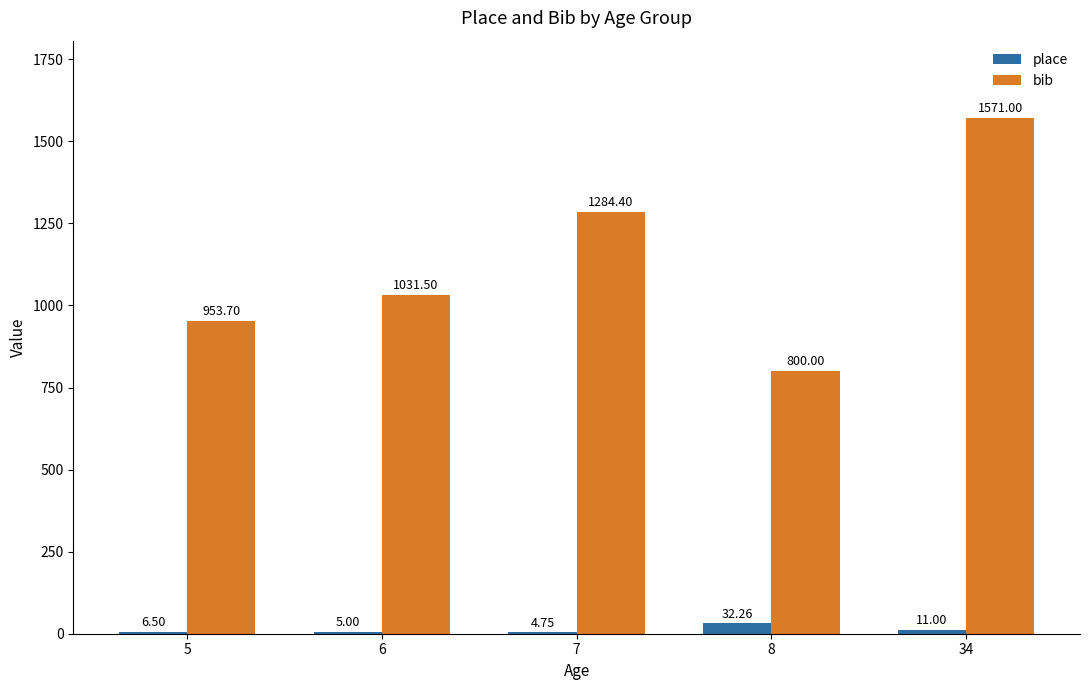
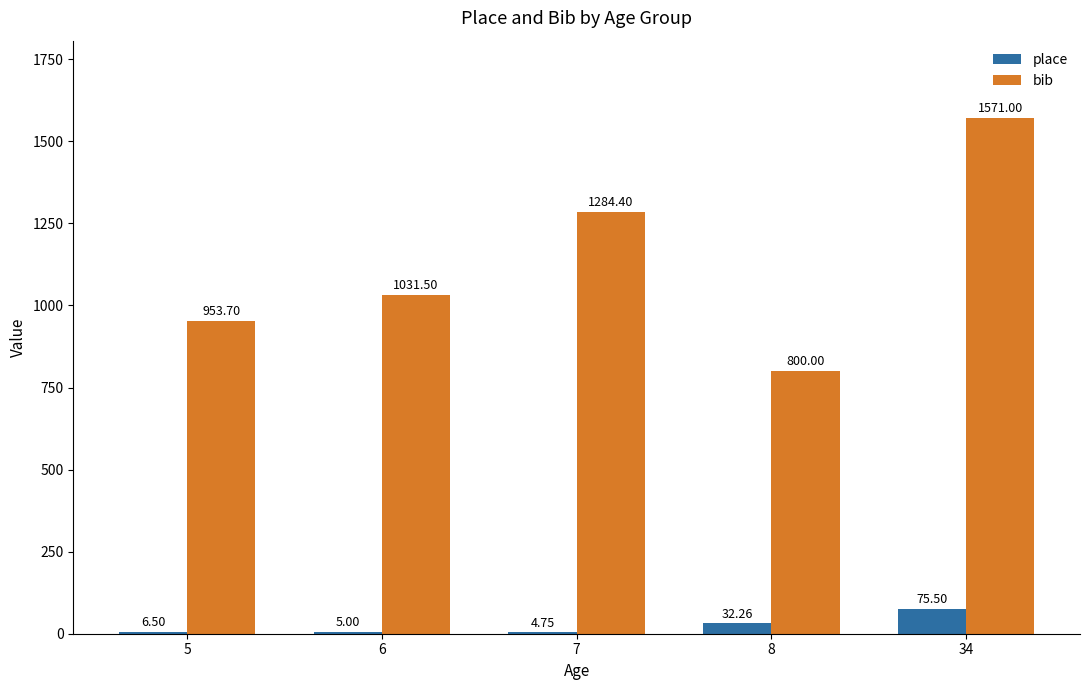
place, 34: 11.00 -> 75.50
